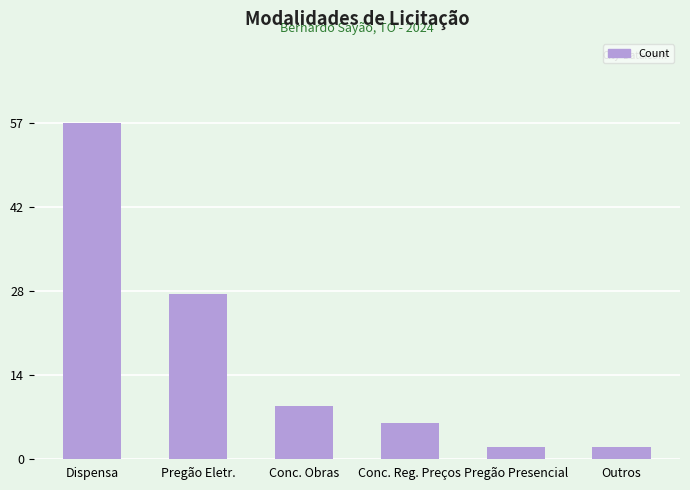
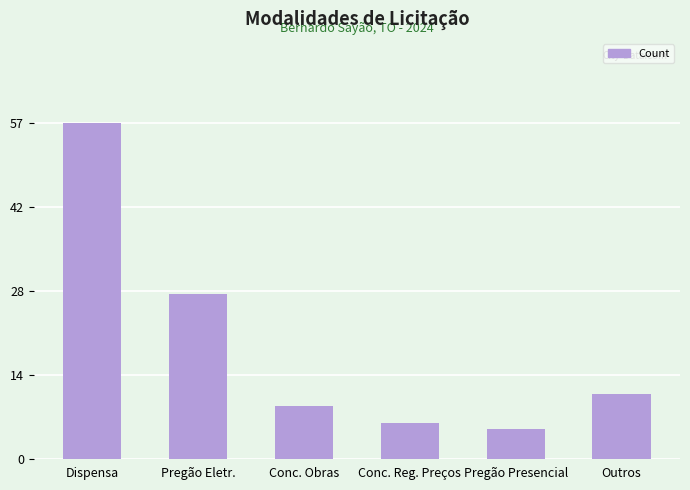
Pregão Presencial: 2 -> 5
Outros: 2 -> 11
